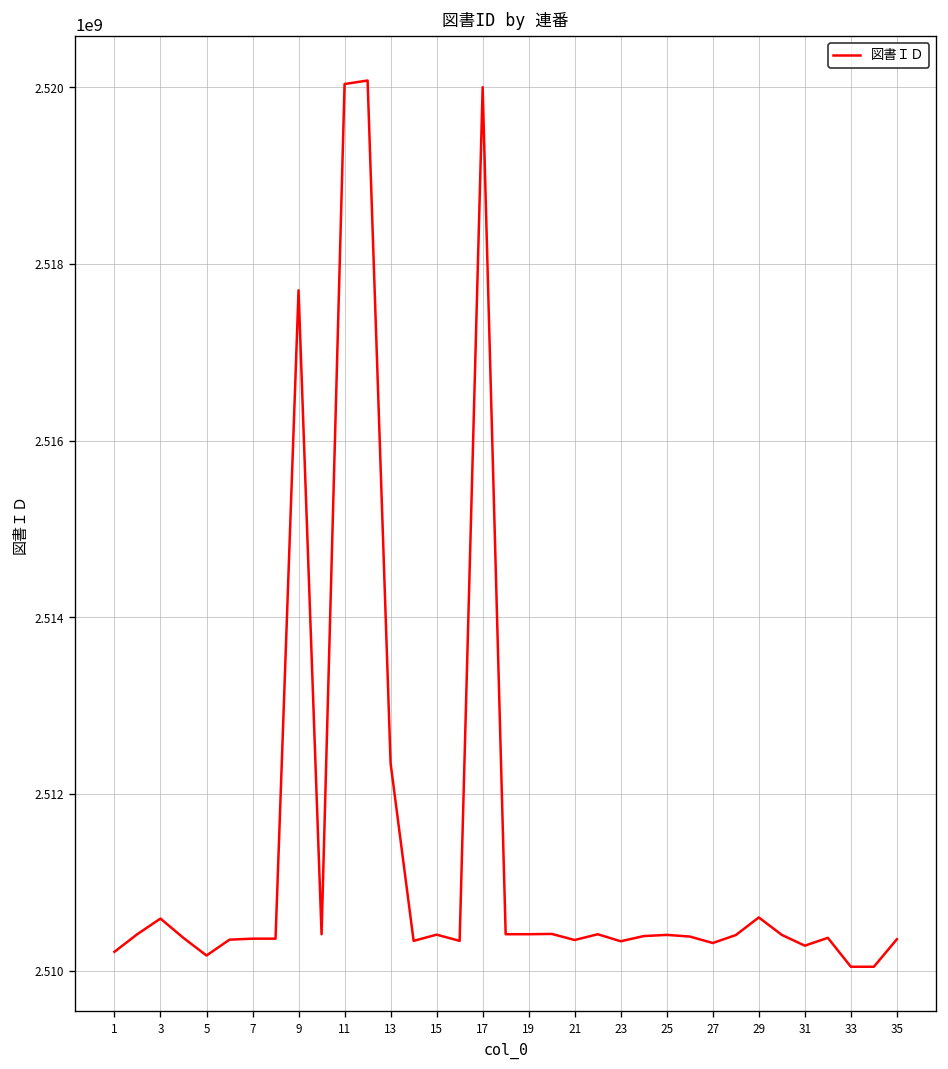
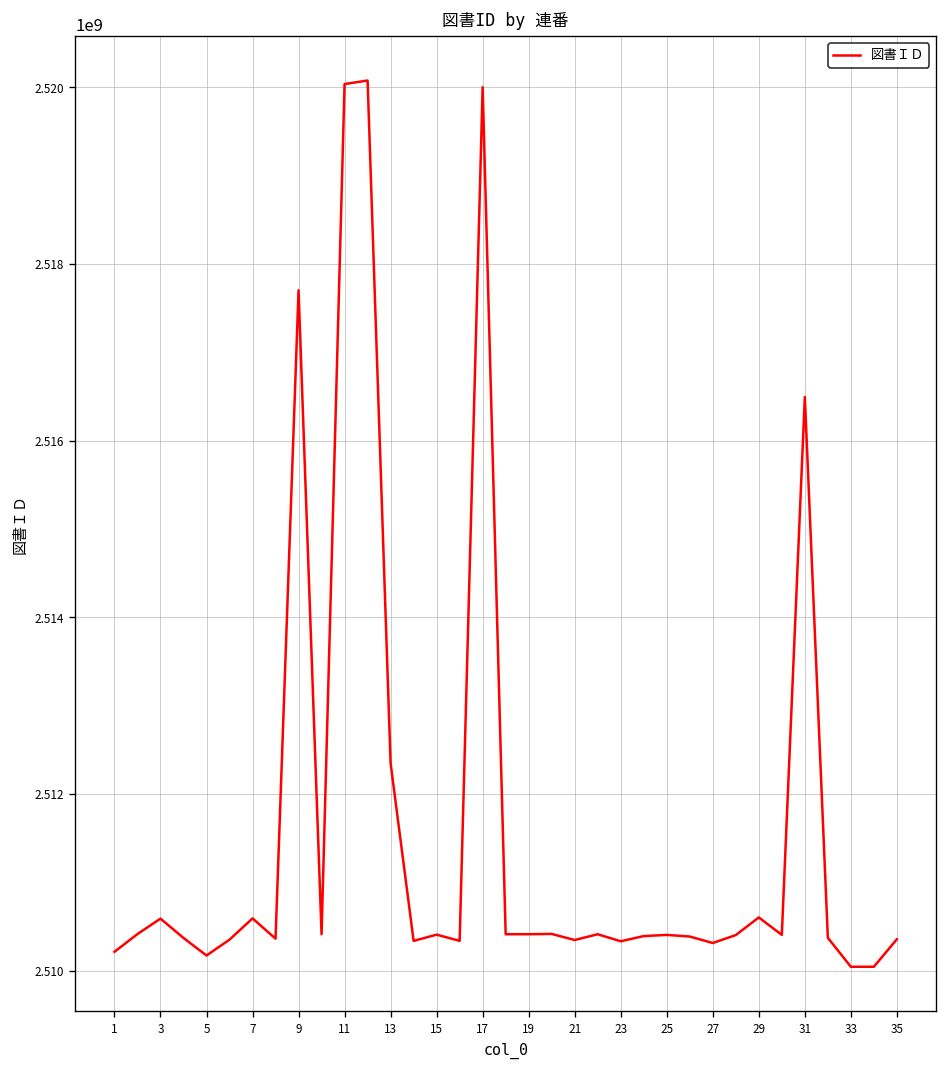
7: 2510400000 -> 2510600000
31: 2510300000 -> 2516500000
